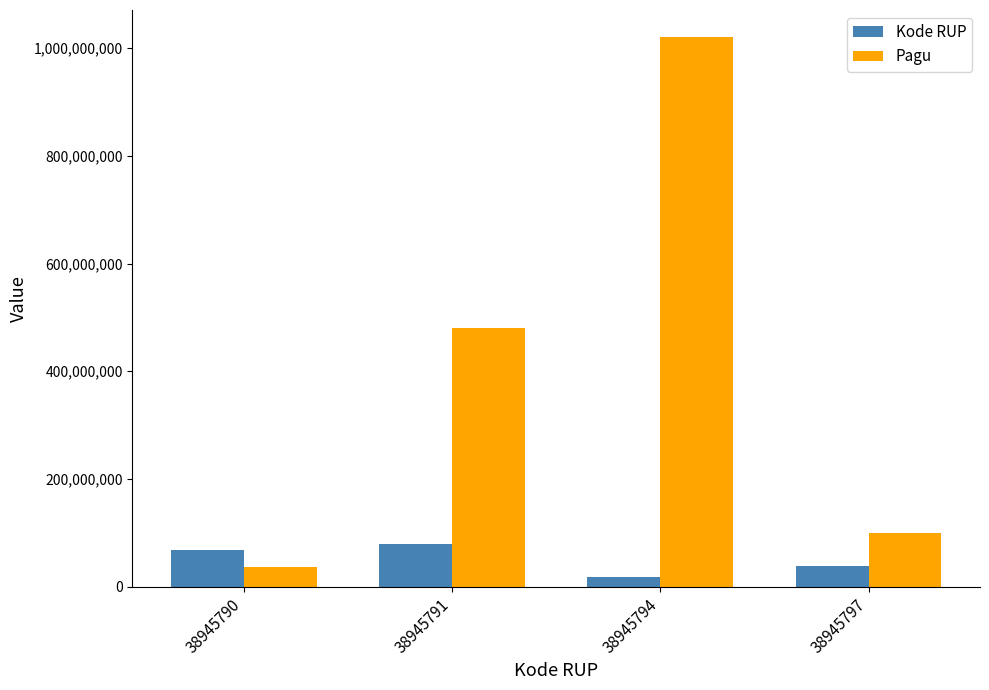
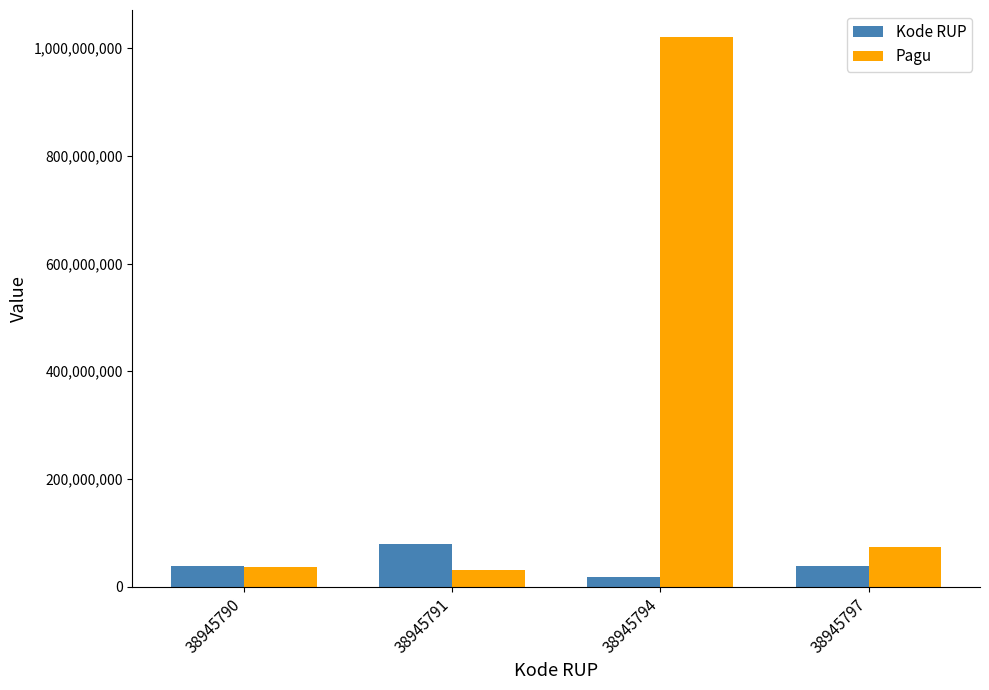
Kode RUP, 38945790: 70,000,000 -> 40,000,000
Pagu, 38945791: 480,000,000 -> 30,000,000
Pagu, 38945797: 100,000,000 -> 70,000,000
